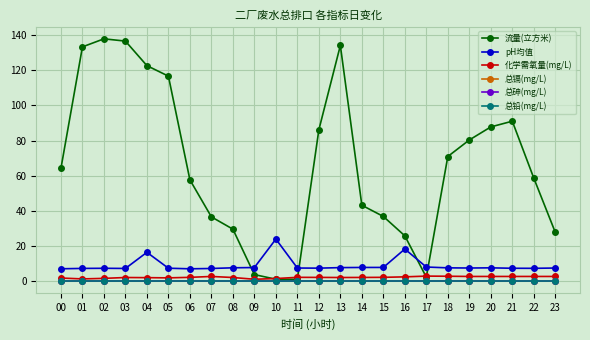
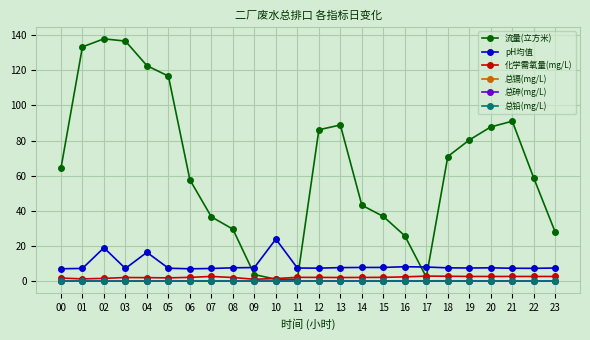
pH均值, 02: 7 -> 19
流量(立方米), 13: 134 -> 89
pH均值, 16: 18 -> 8
